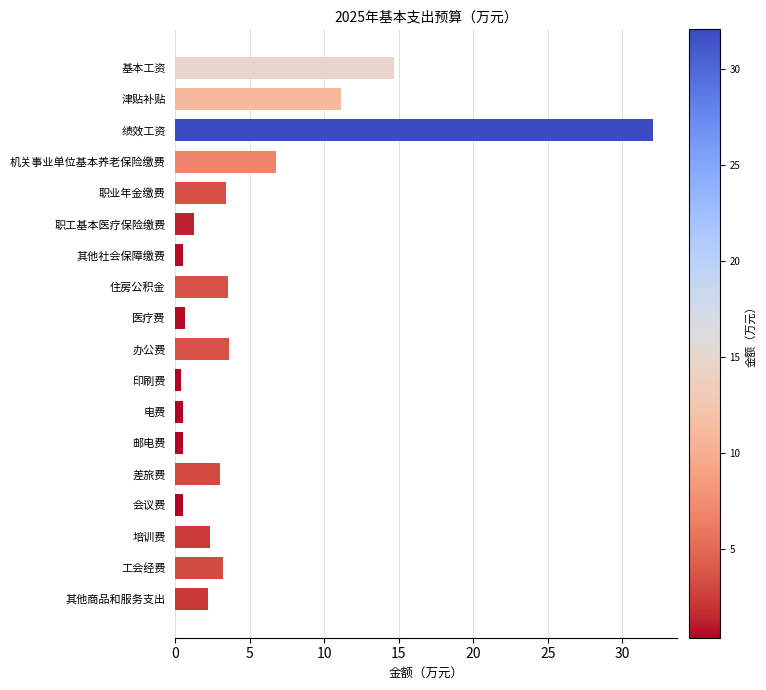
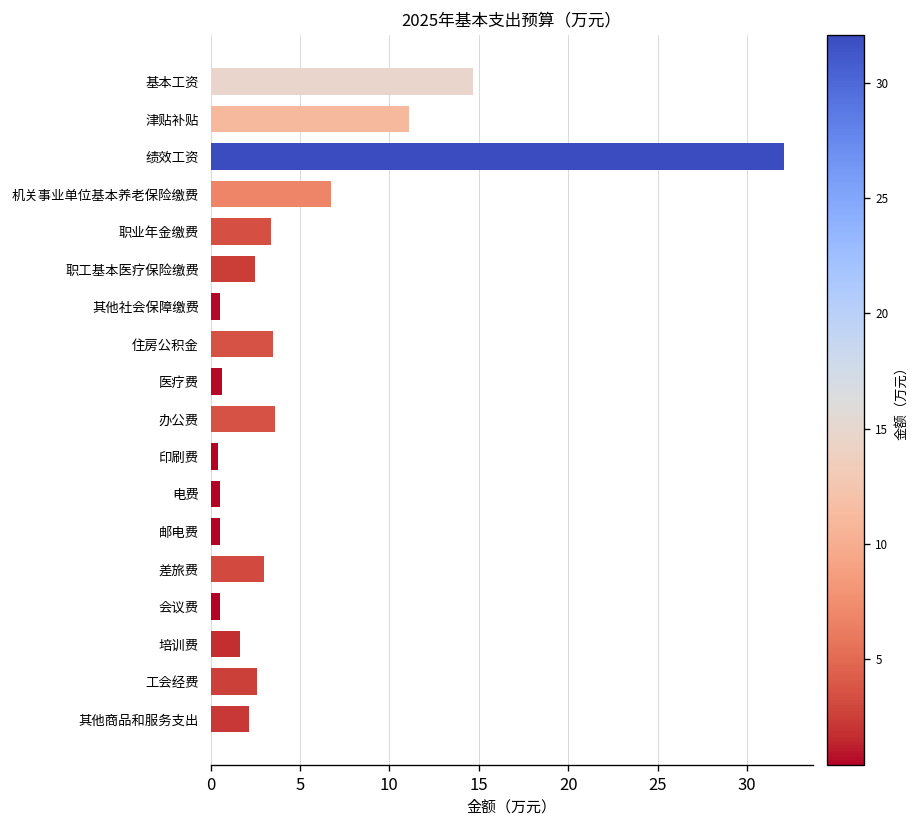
职工基本医疗保险缴费: 1.2 -> 2.5
培训费: 2.3 -> 1.6
工会经费: 3.2 -> 2.6
